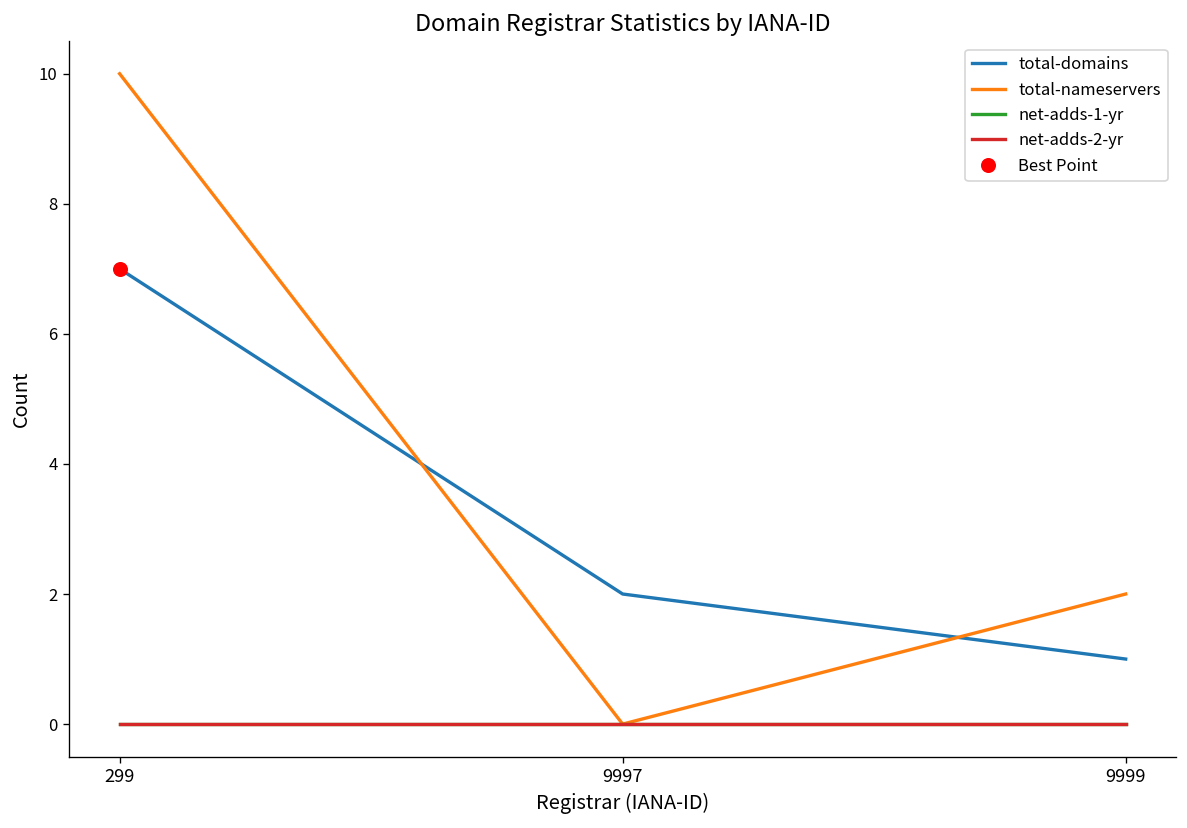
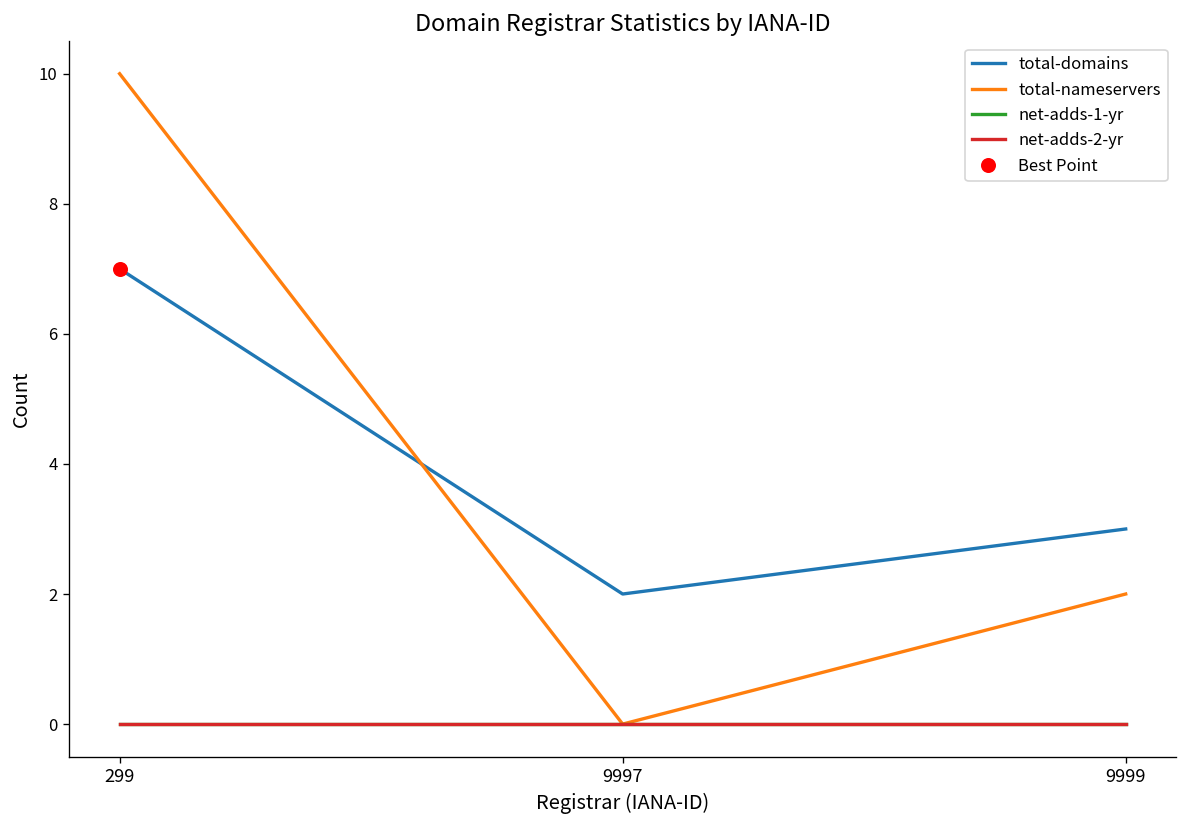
total-domains, 9999: 1 -> 3
